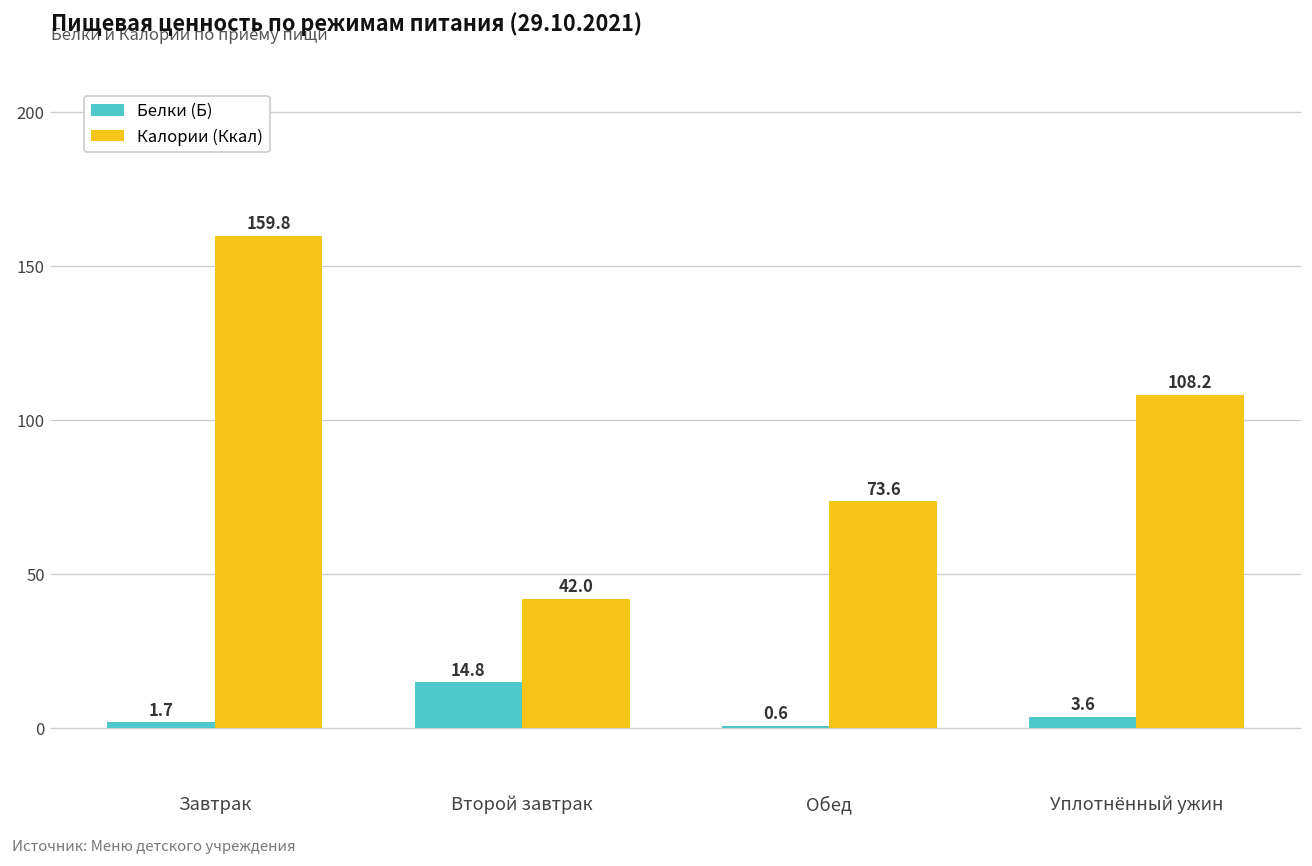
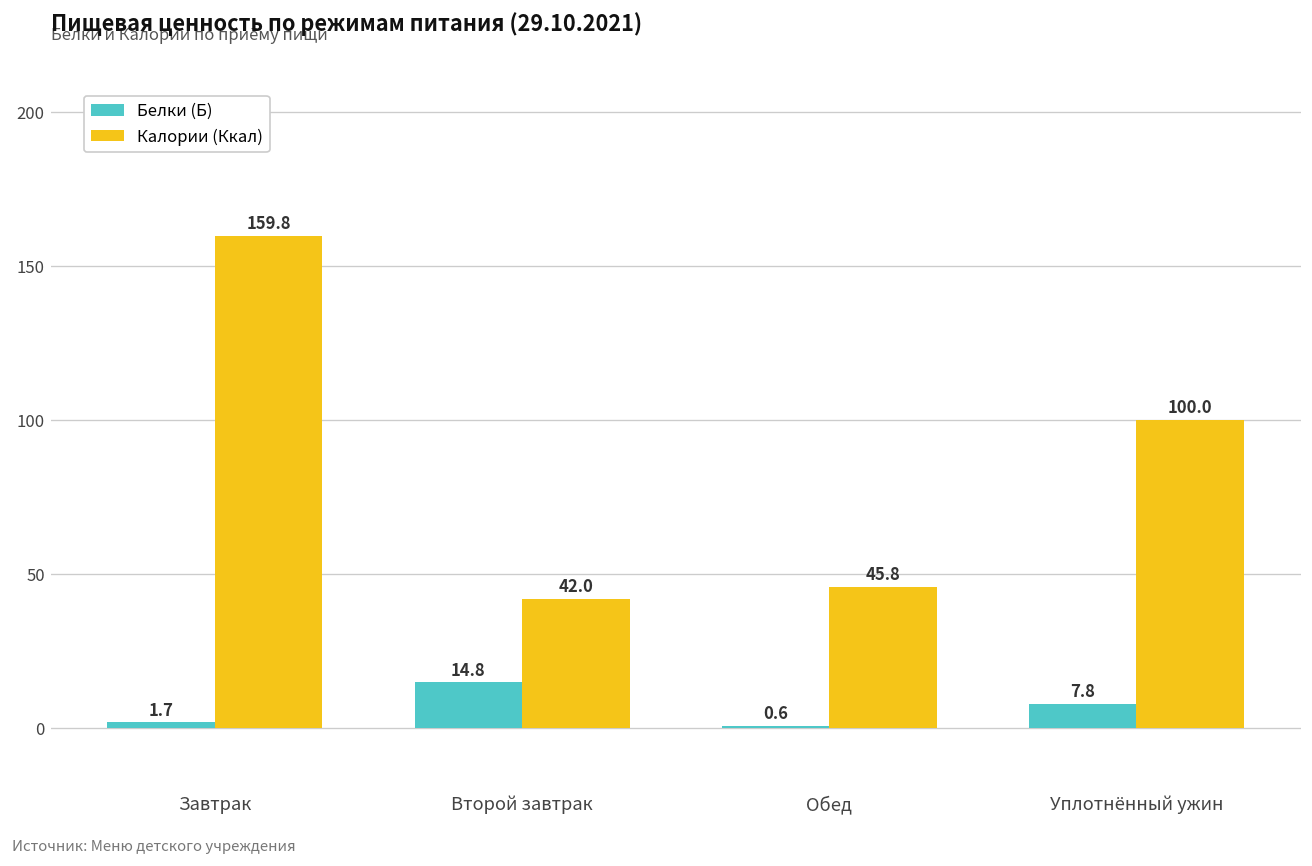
Калории (Ккал), Обед: 73.6 -> 45.8
Белки (Б), Уплотнённый ужин: 3.6 -> 7.8
Калории (Ккал), Уплотнённый ужин: 108.2 -> 100.0
